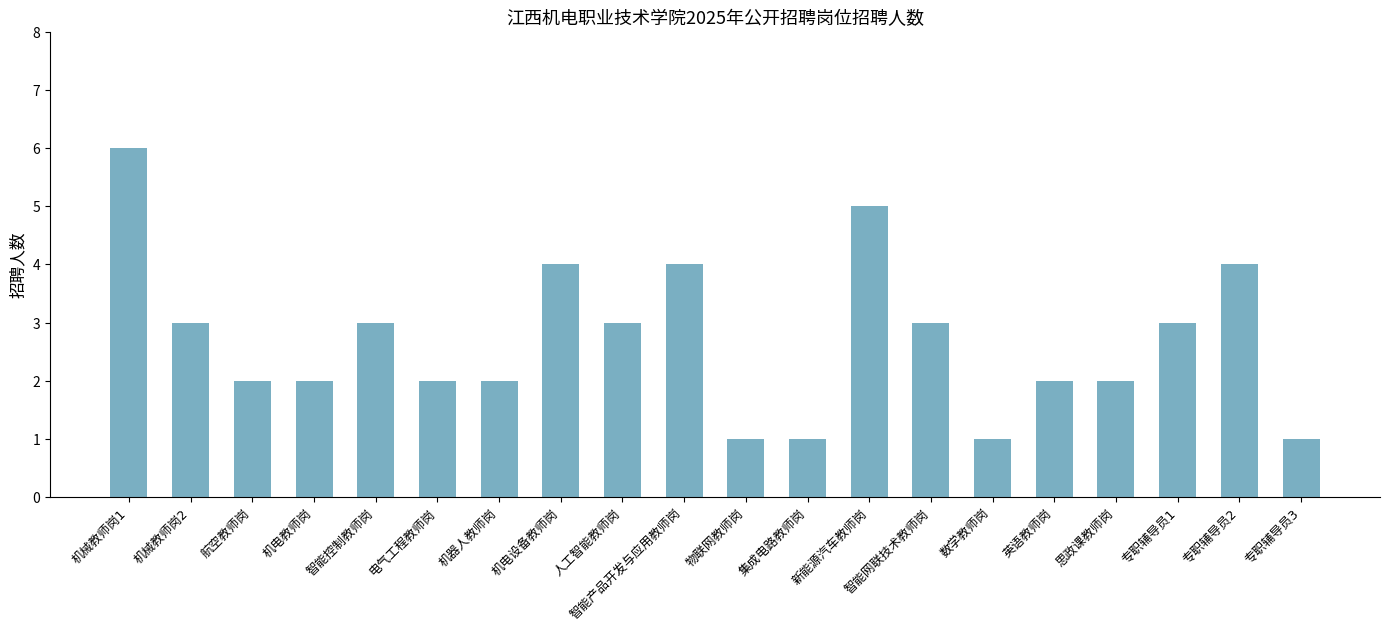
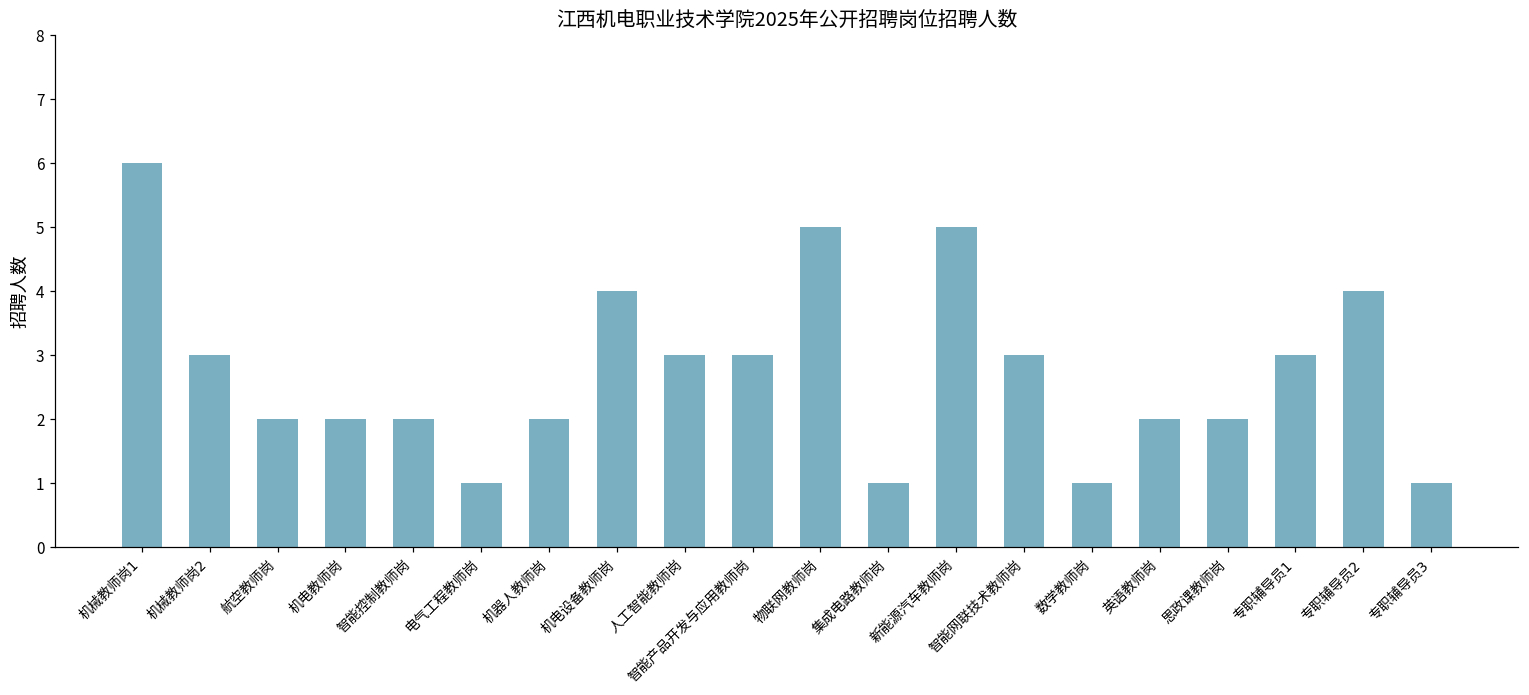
智能控制教师岗: 3 -> 2
电气工程教师岗: 2 -> 1
智能产品开发与应用教师岗: 4 -> 3
物联网教师岗: 1 -> 5
